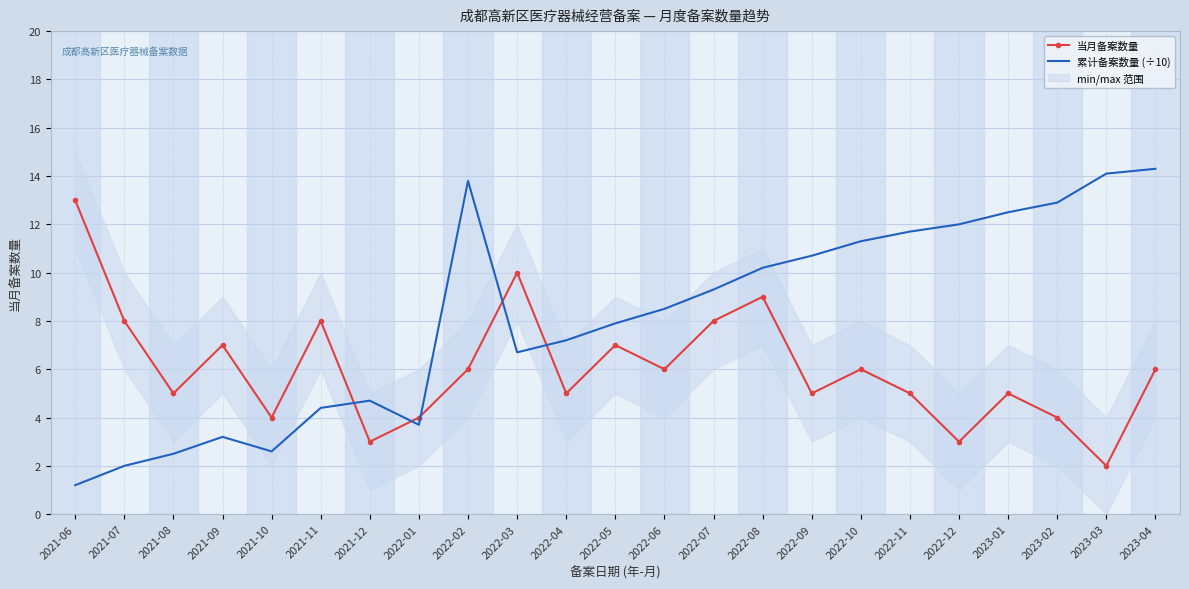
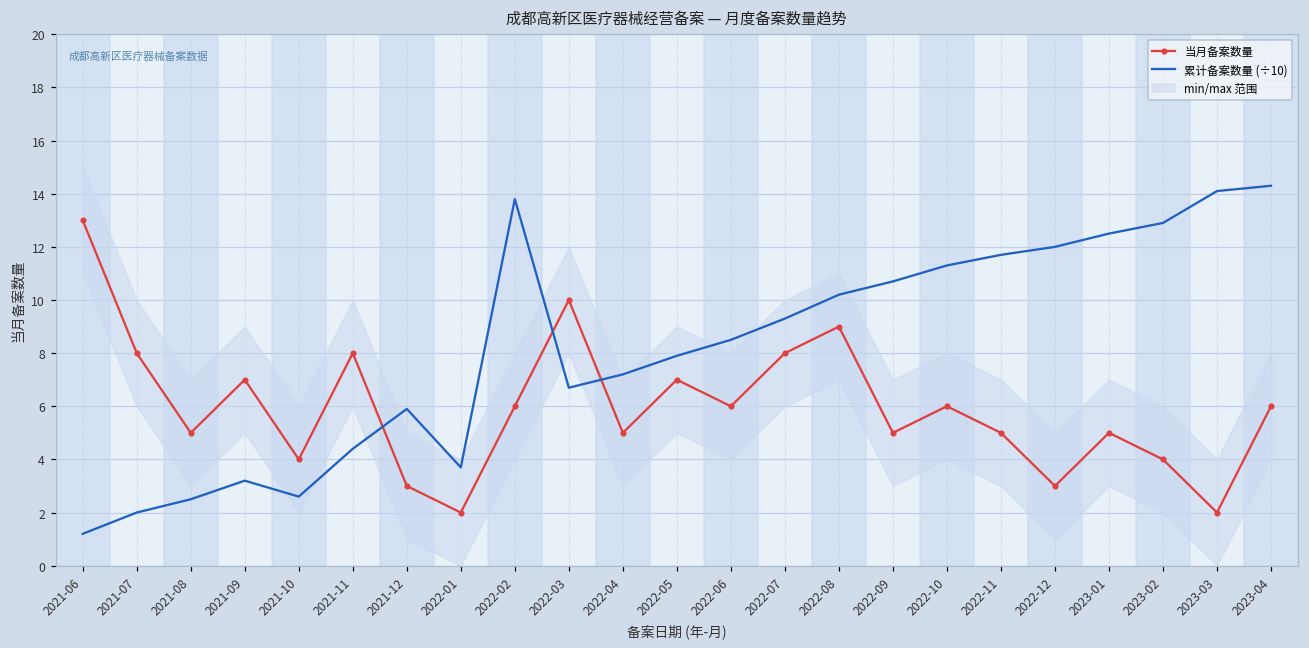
累计备案数量 (÷10), 2021-12: 4.7 -> 5.9
当月备案数量, 2022-01: 4 -> 2
